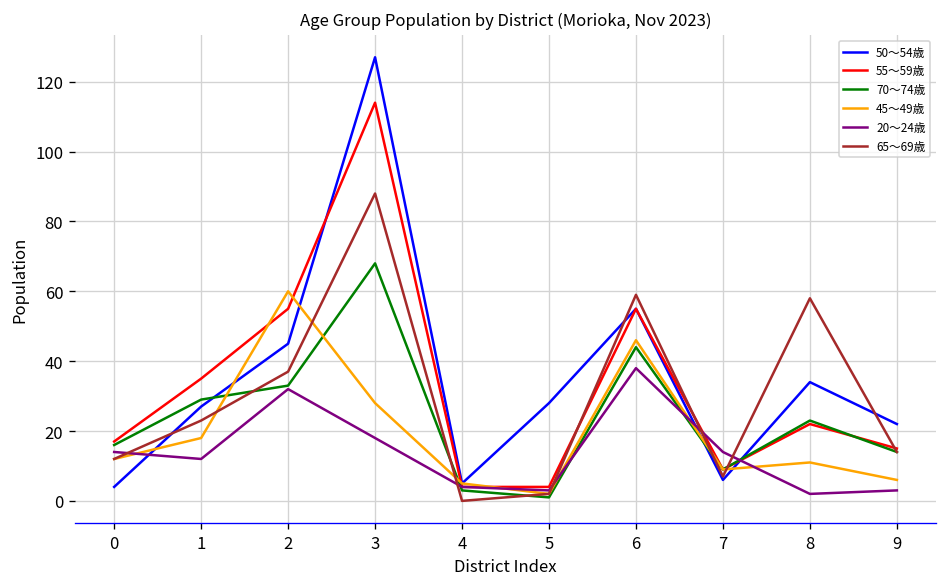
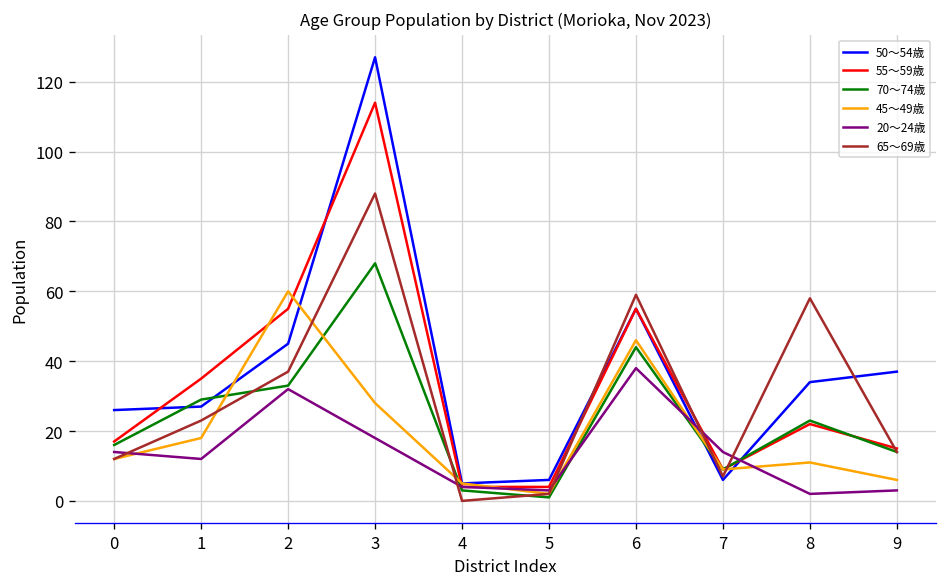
50～54歳, 0: 4 -> 26
50～54歳, 5: 28 -> 6
50～54歳, 9: 22 -> 37
